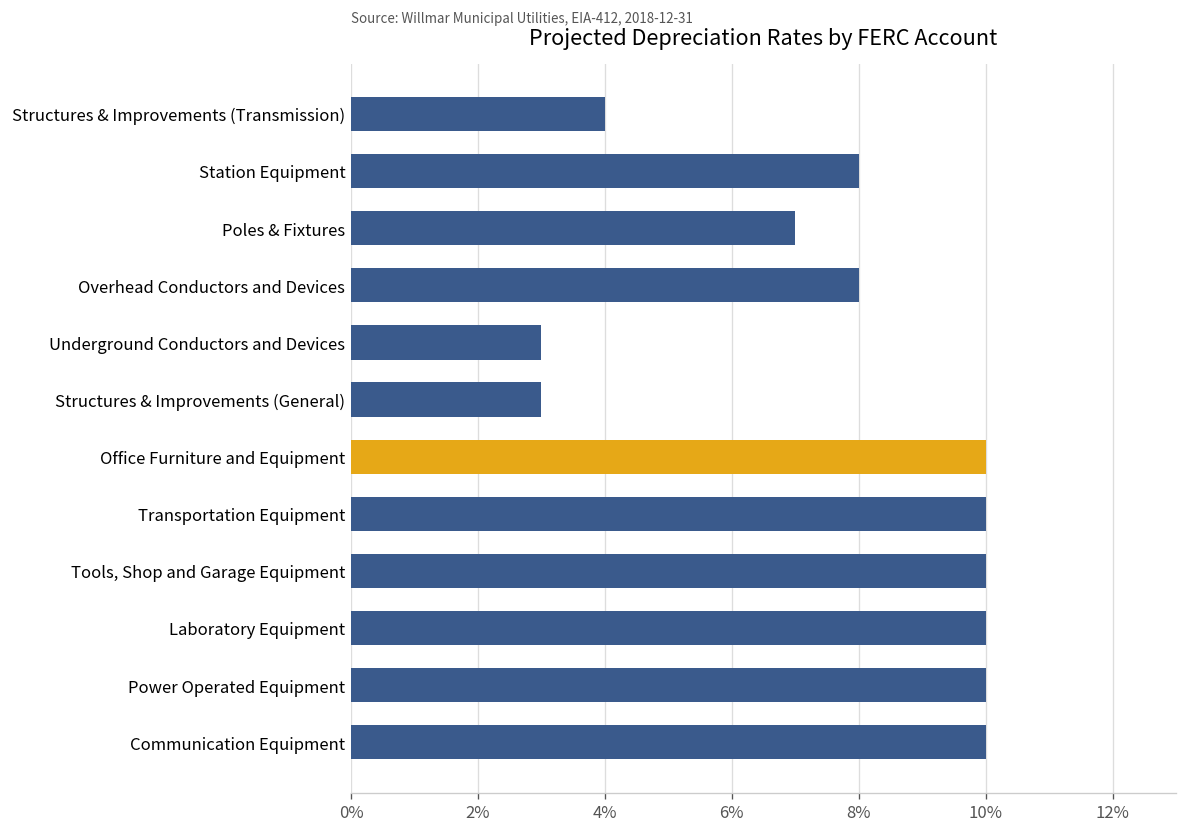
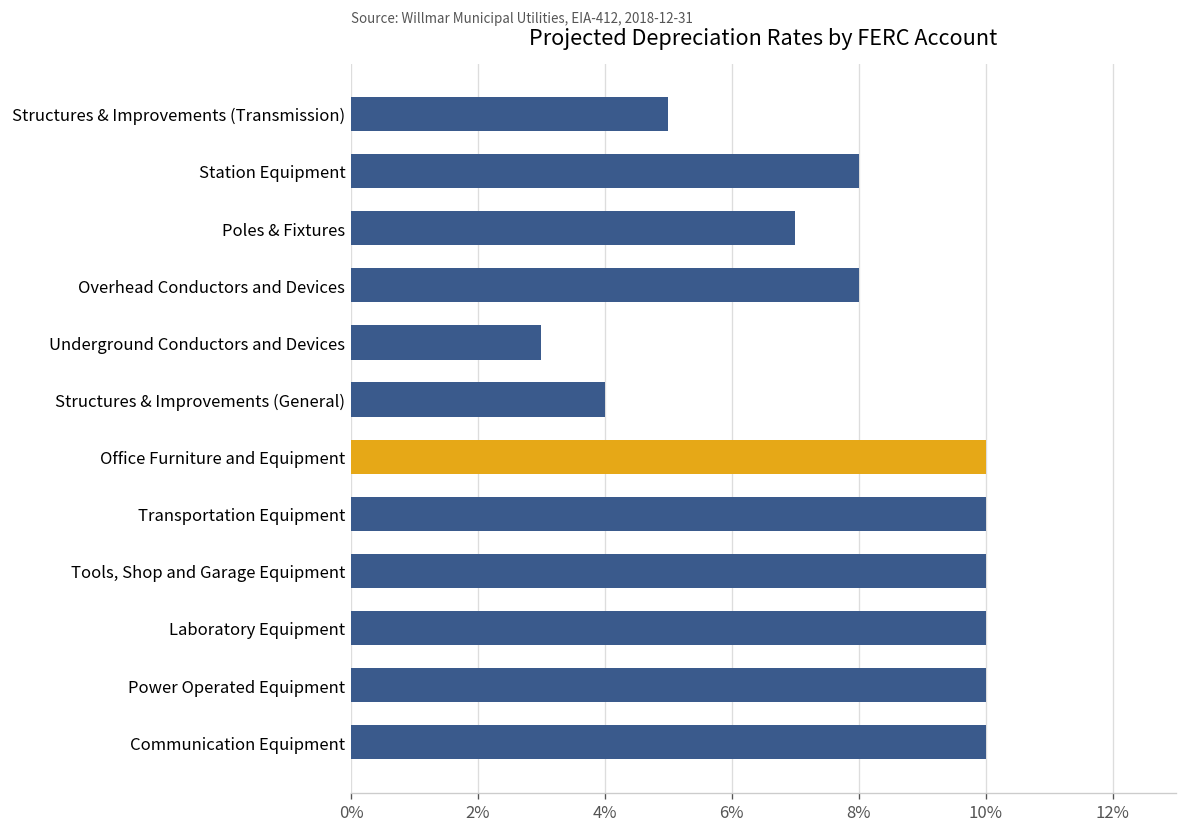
Structures & Improvements (Transmission): 4.0% -> 5.0%
Structures & Improvements (General): 3.0% -> 4.0%
